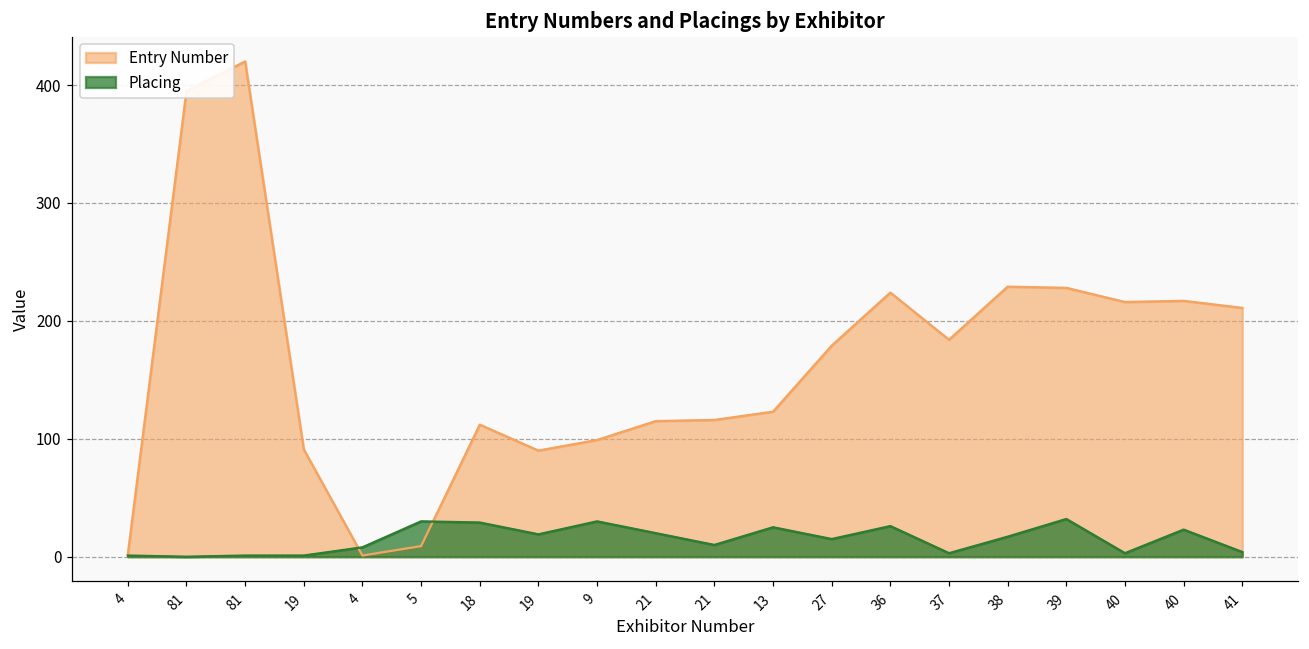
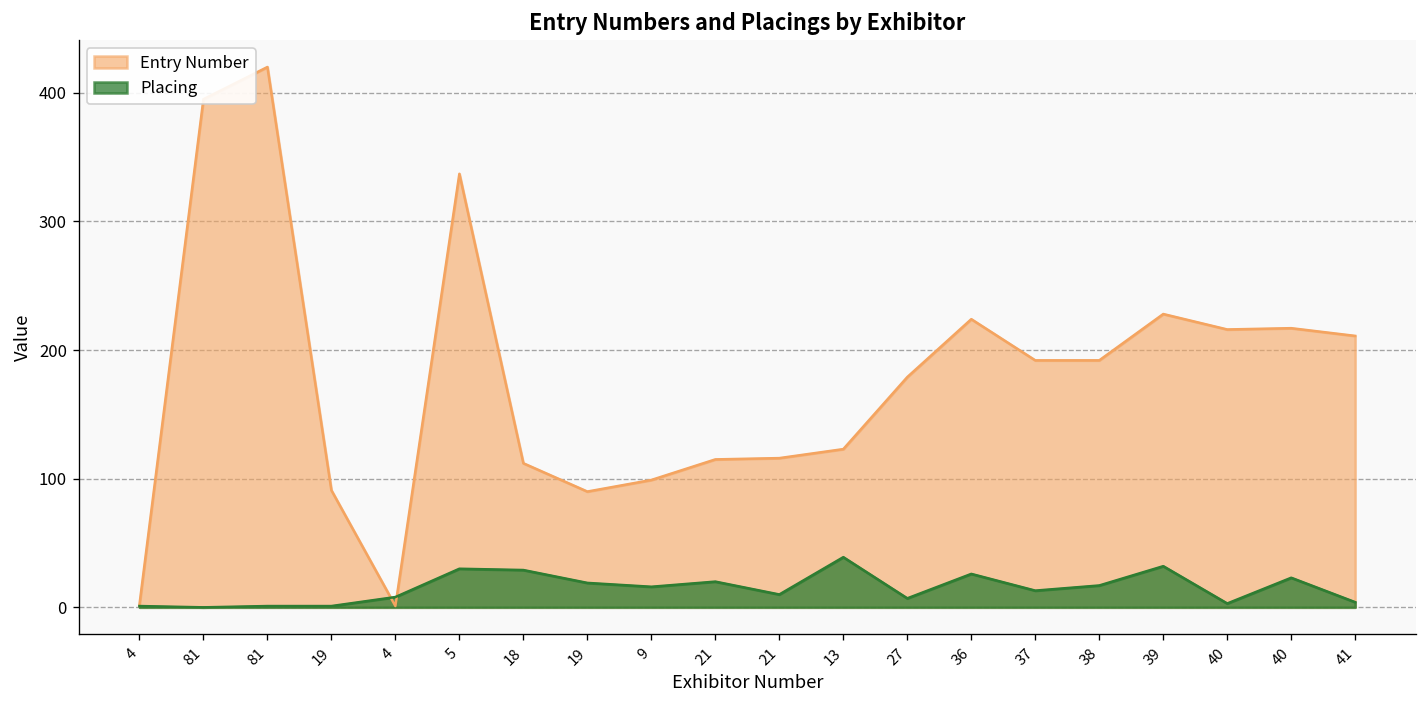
Entry Number, 5: 9 -> 337
Placing, 9: 30 -> 16
Placing, 13: 25 -> 39
Placing, 27: 15 -> 7
Entry Number, 37: 184 -> 192
Placing, 37: 3 -> 13
Entry Number, 38: 229 -> 192
